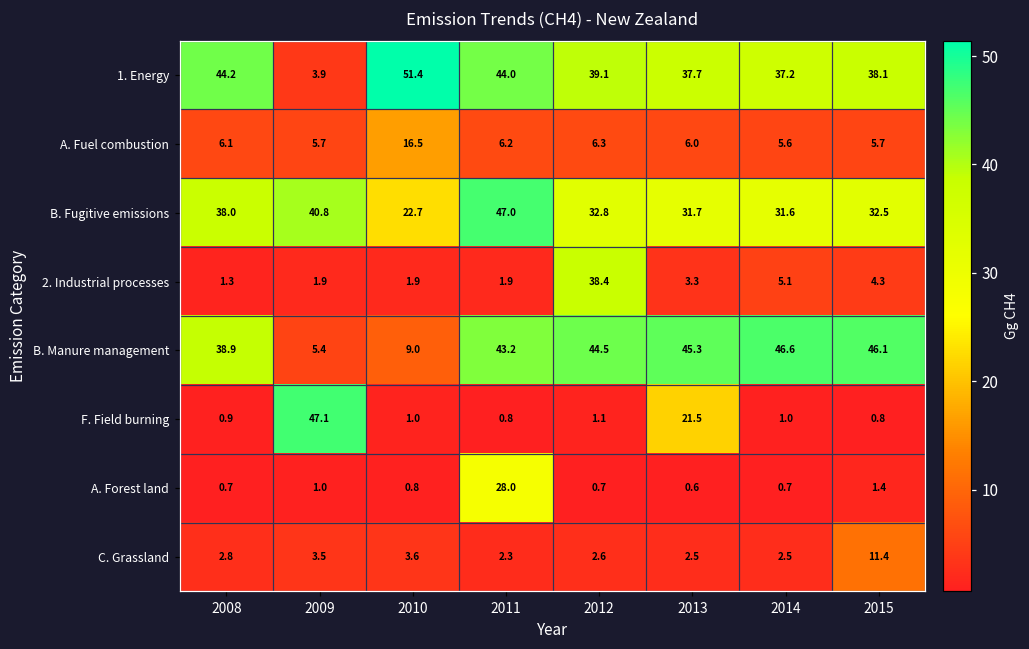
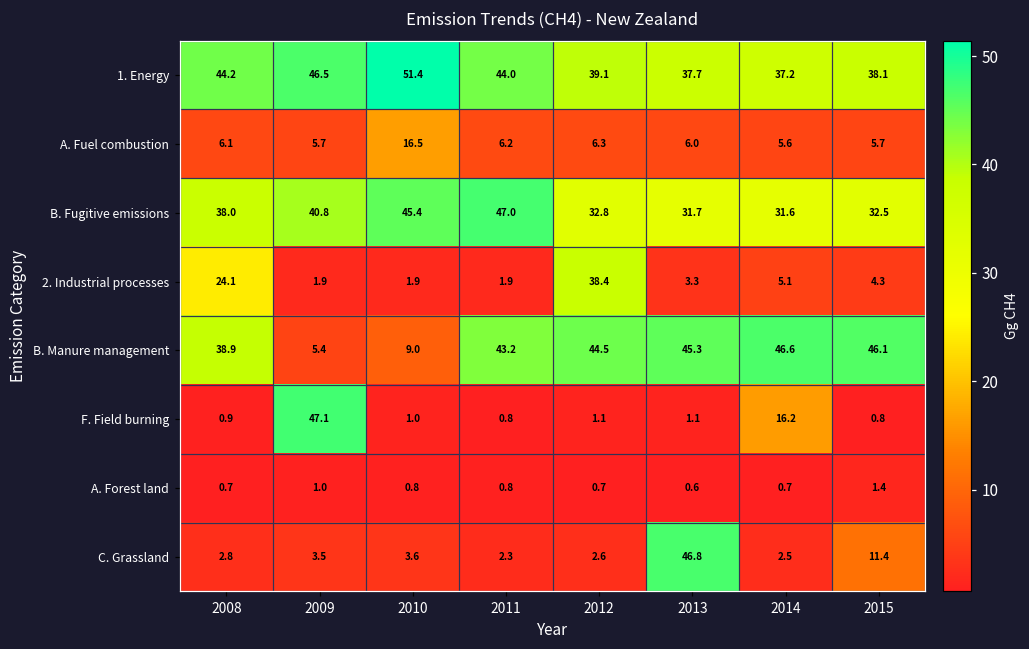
1. Energy, 2009: 3.9 -> 46.5
B. Fugitive emissions, 2010: 22.7 -> 45.4
2. Industrial processes, 2008: 1.3 -> 24.1
F. Field burning, 2013: 21.5 -> 1.1
F. Field burning, 2014: 1.0 -> 16.2
A. Forest land, 2011: 28.0 -> 0.8
C. Grassland, 2013: 2.5 -> 46.8
